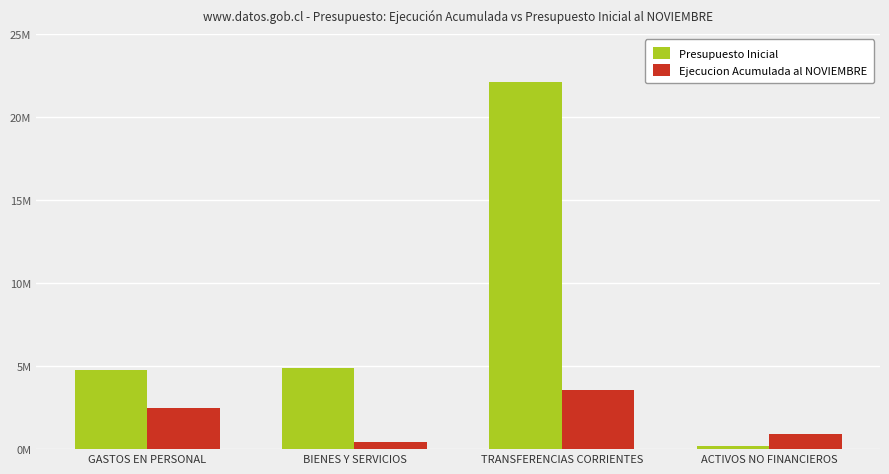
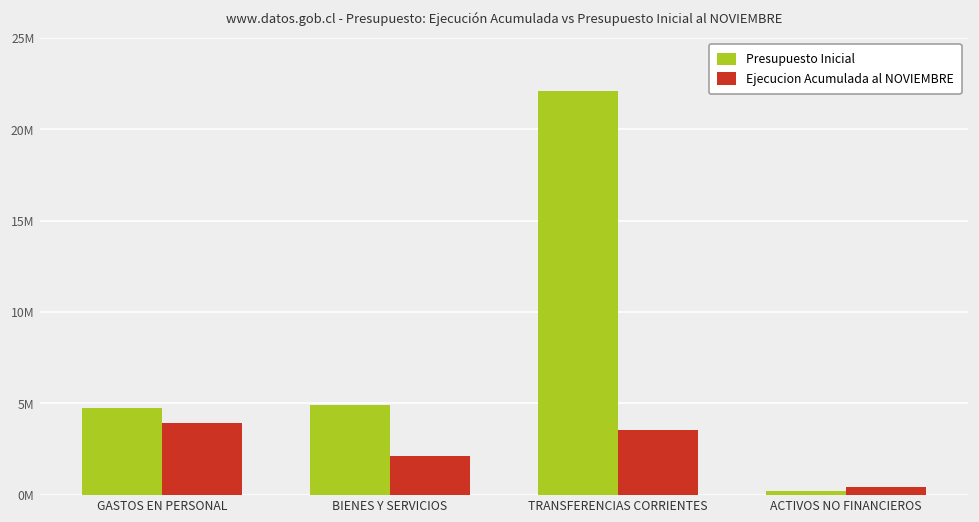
Ejecucion Acumulada al NOVIEMBRE, GASTOS EN PERSONAL: 2500000 -> 3900000
Ejecucion Acumulada al NOVIEMBRE, BIENES Y SERVICIOS: 400000 -> 2100000
Ejecucion Acumulada al NOVIEMBRE, ACTIVOS NO FINANCIEROS: 900000 -> 400000
